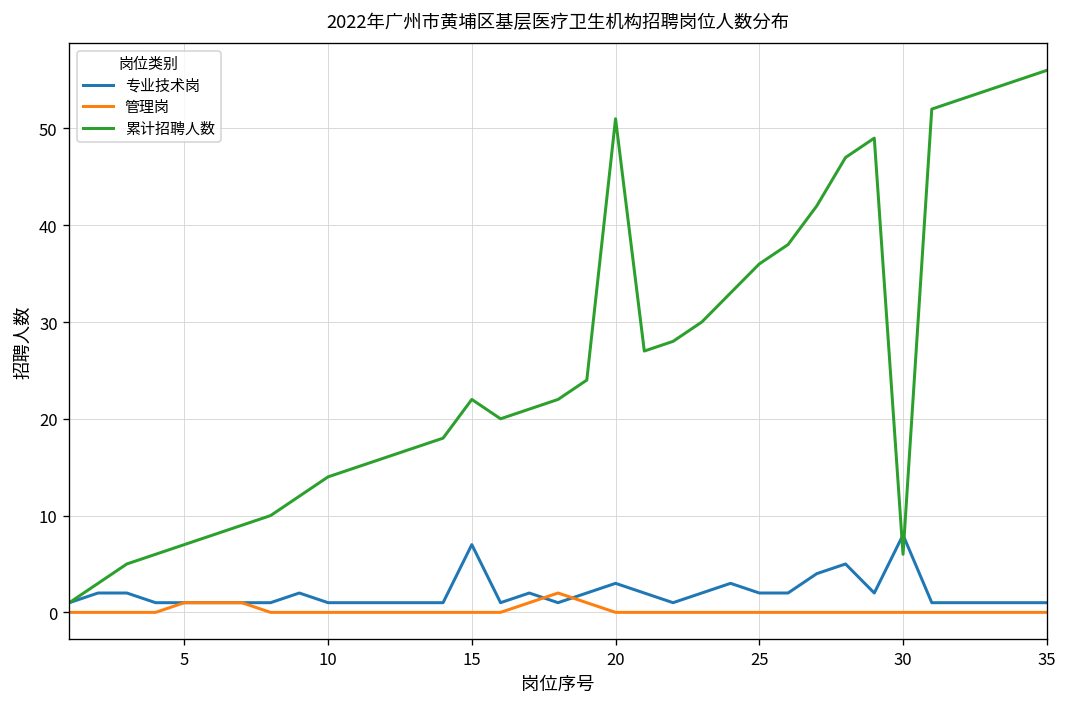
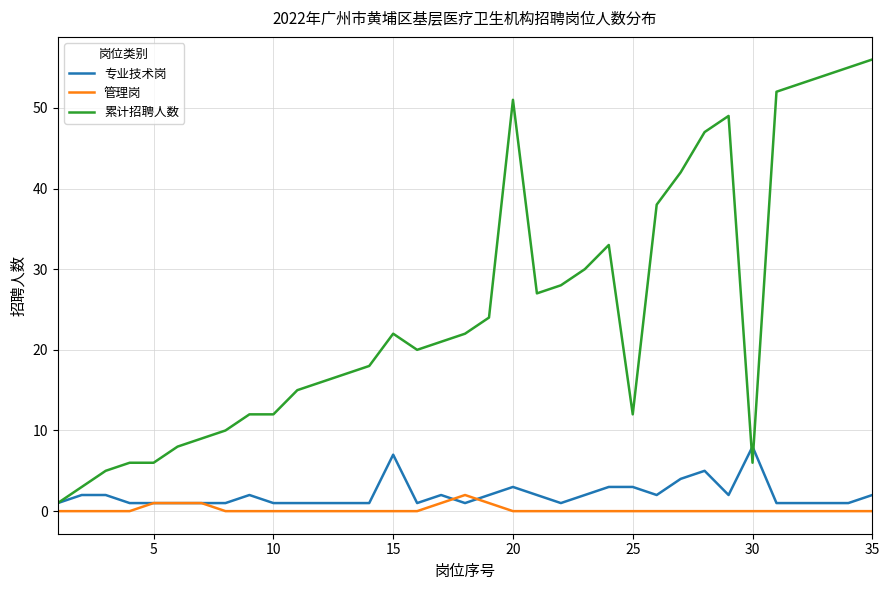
累计招聘人数, 5: 7 -> 6
累计招聘人数, 10: 14 -> 12
专业技术岗, 25: 2 -> 3
累计招聘人数, 25: 36 -> 12
专业技术岗, 35: 1 -> 2
